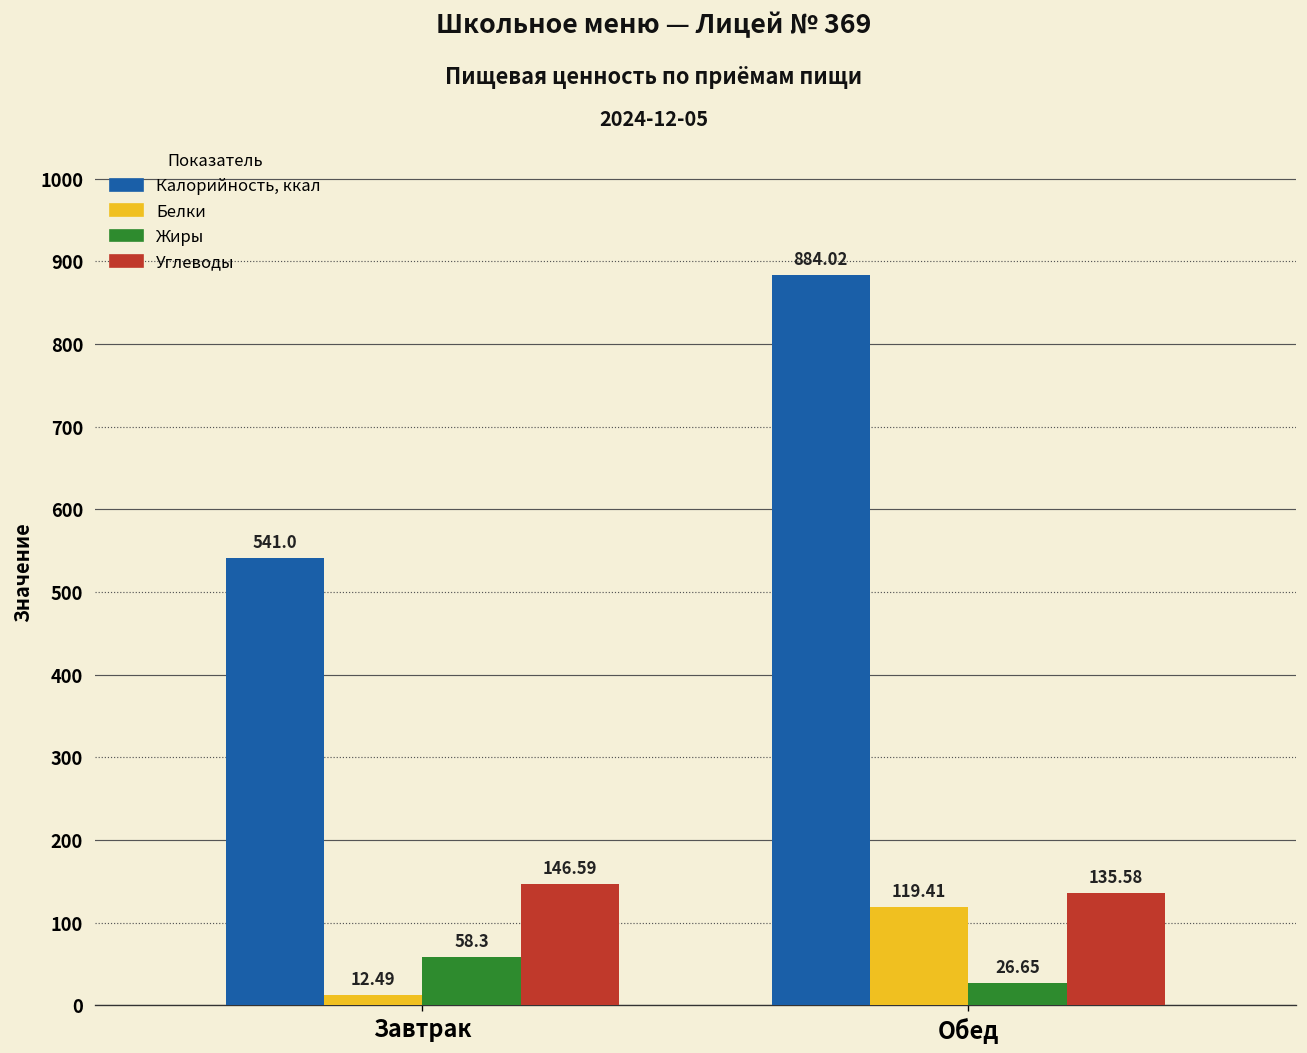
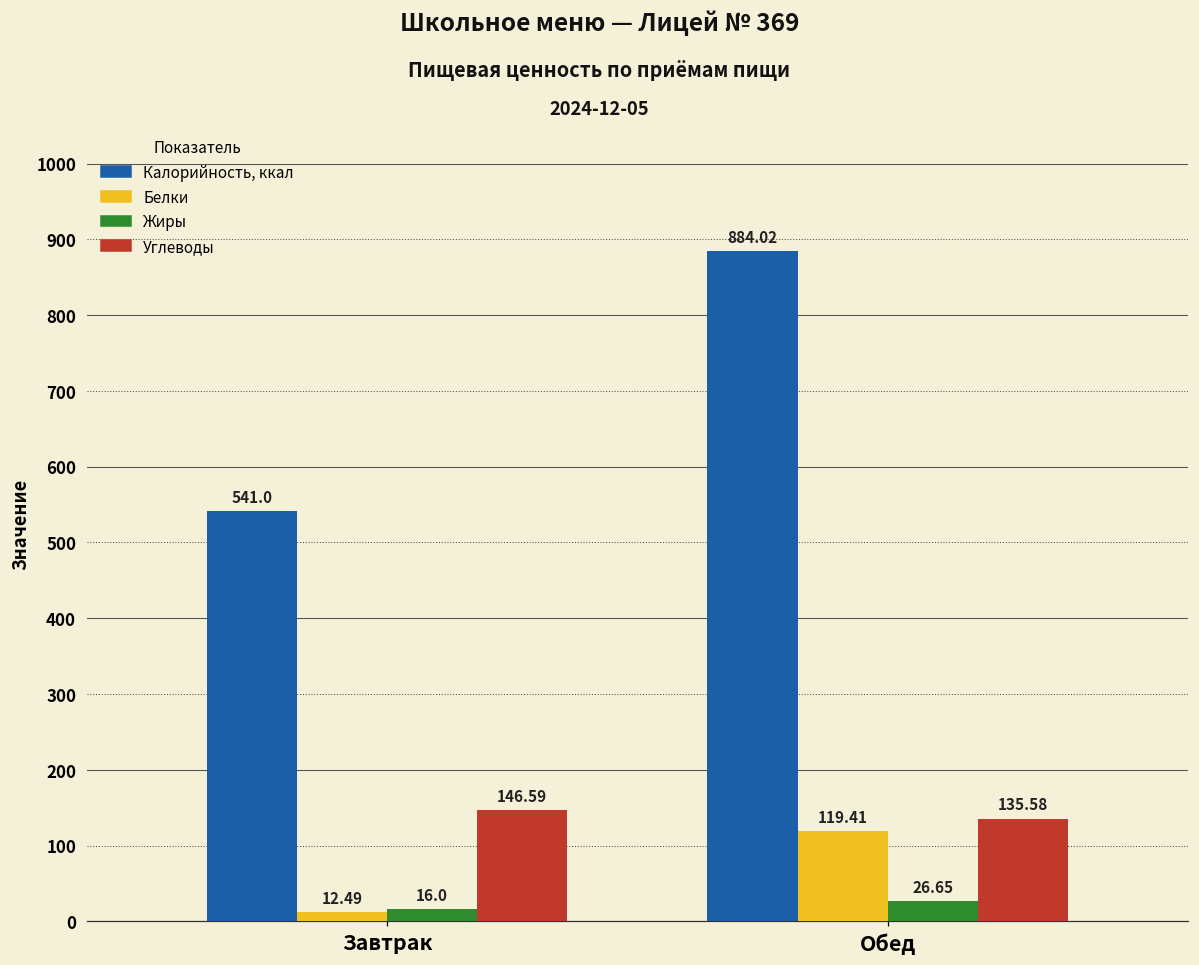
Жиры, Завтрак: 58.3 -> 16.0
